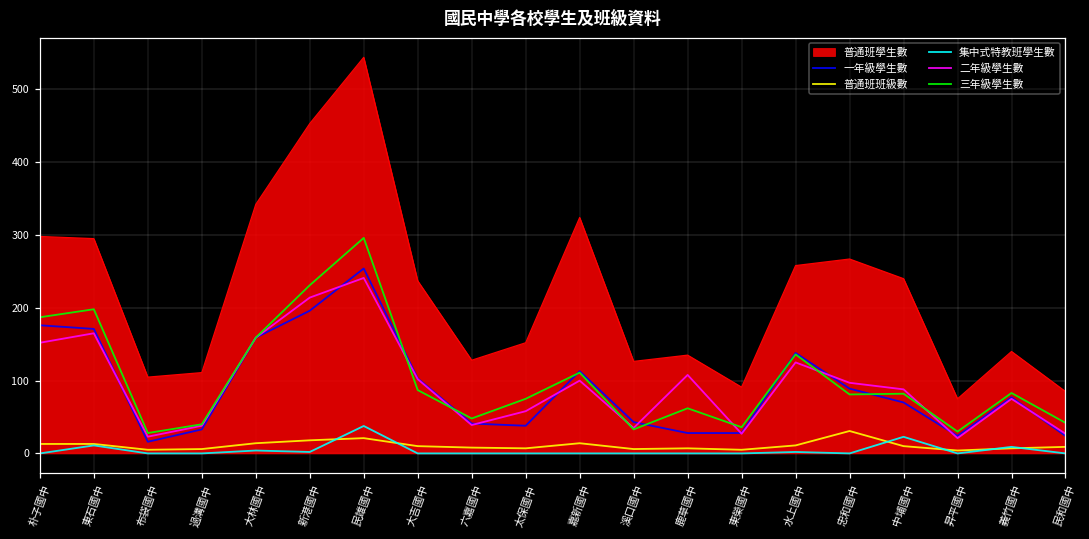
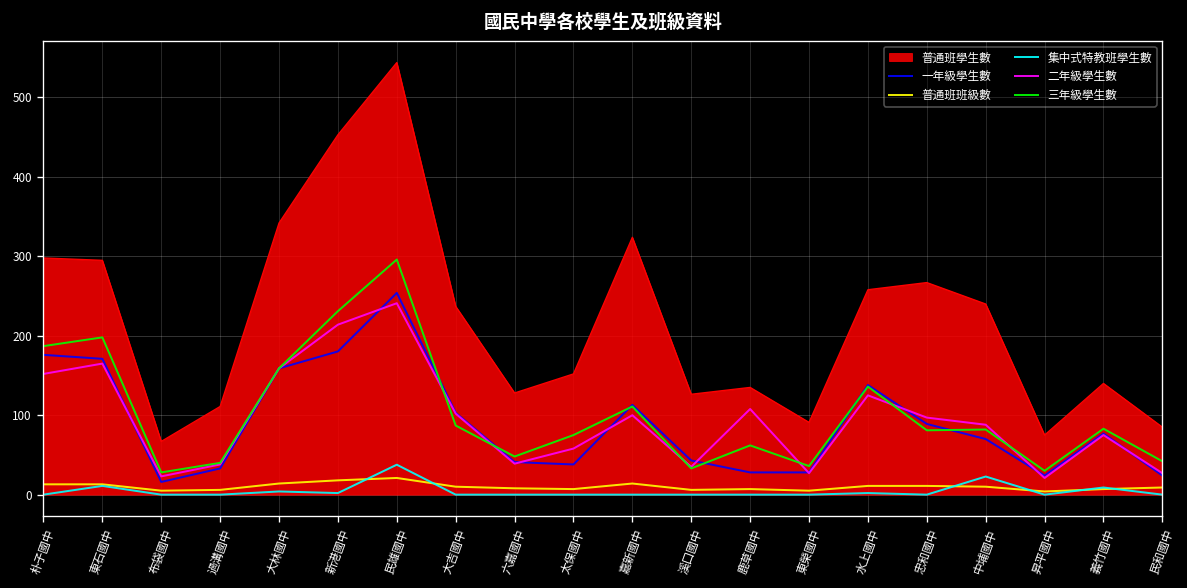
普通班學生數, 布袋國中: 100 -> 70
一年級學生數, 新港國中: 200 -> 180
普通班班級數, 忠和國中: 30 -> 10
